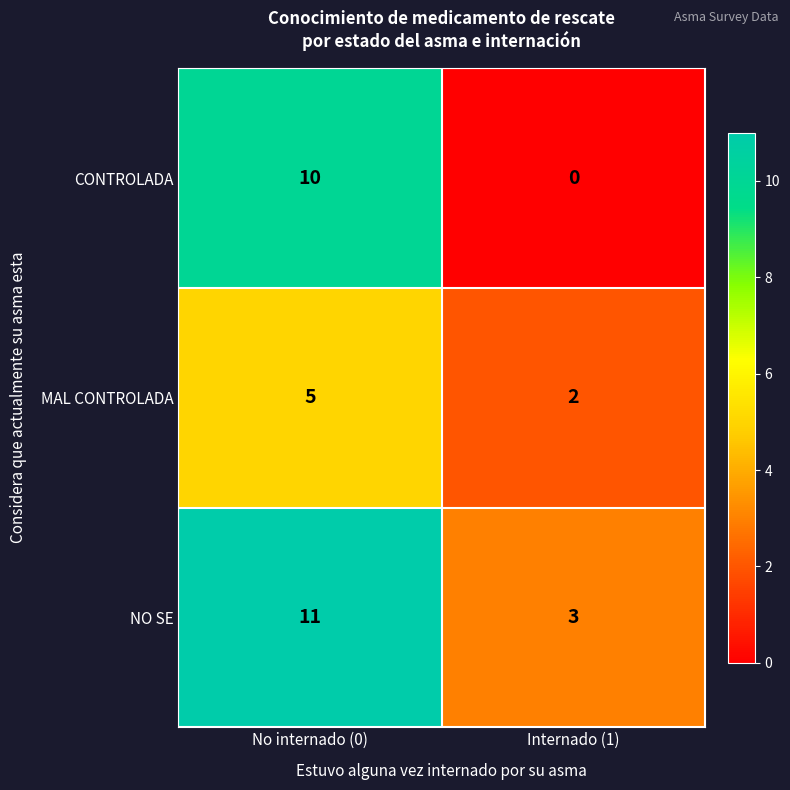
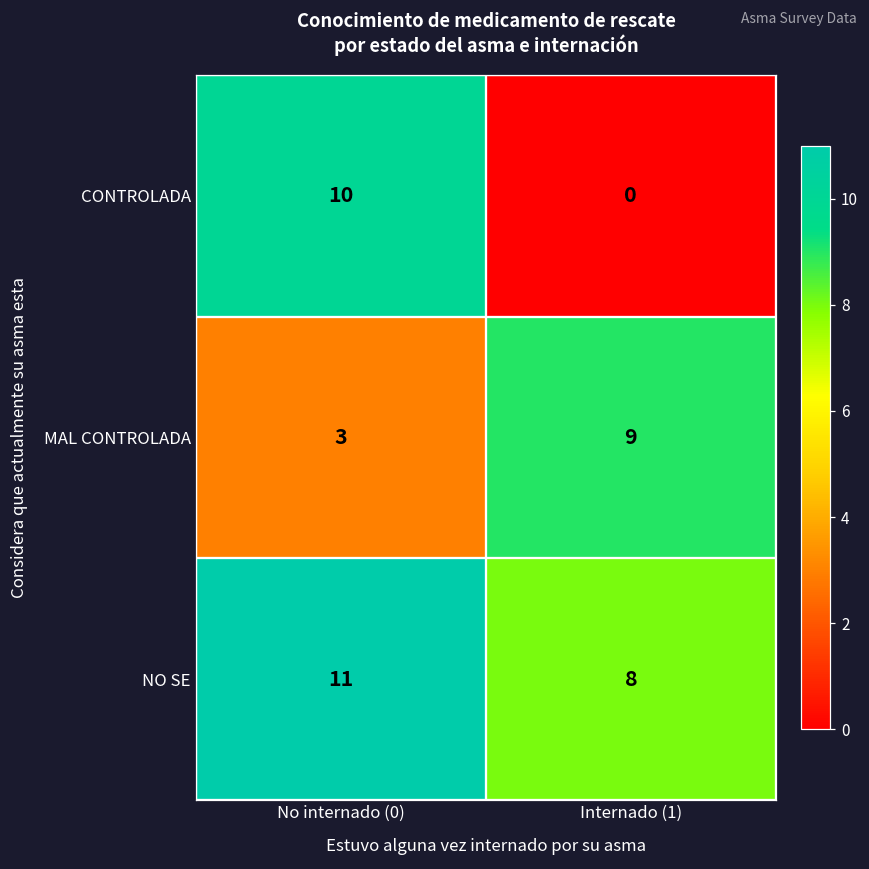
MAL CONTROLADA, No internado (0): 5 -> 3
MAL CONTROLADA, Internado (1): 2 -> 9
NO SE, Internado (1): 3 -> 8
